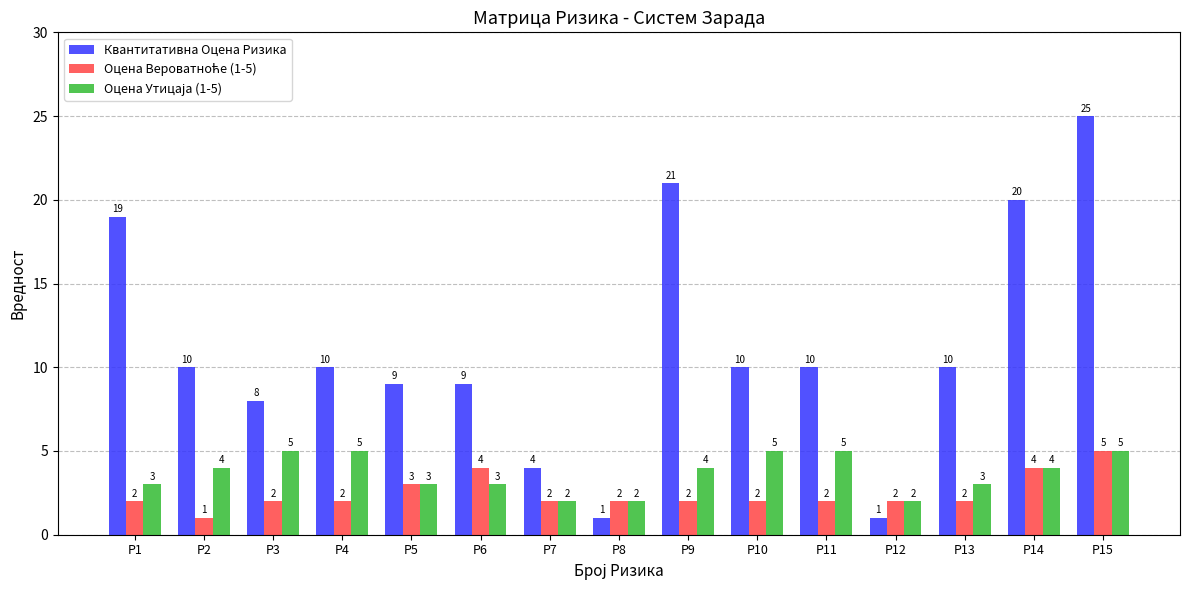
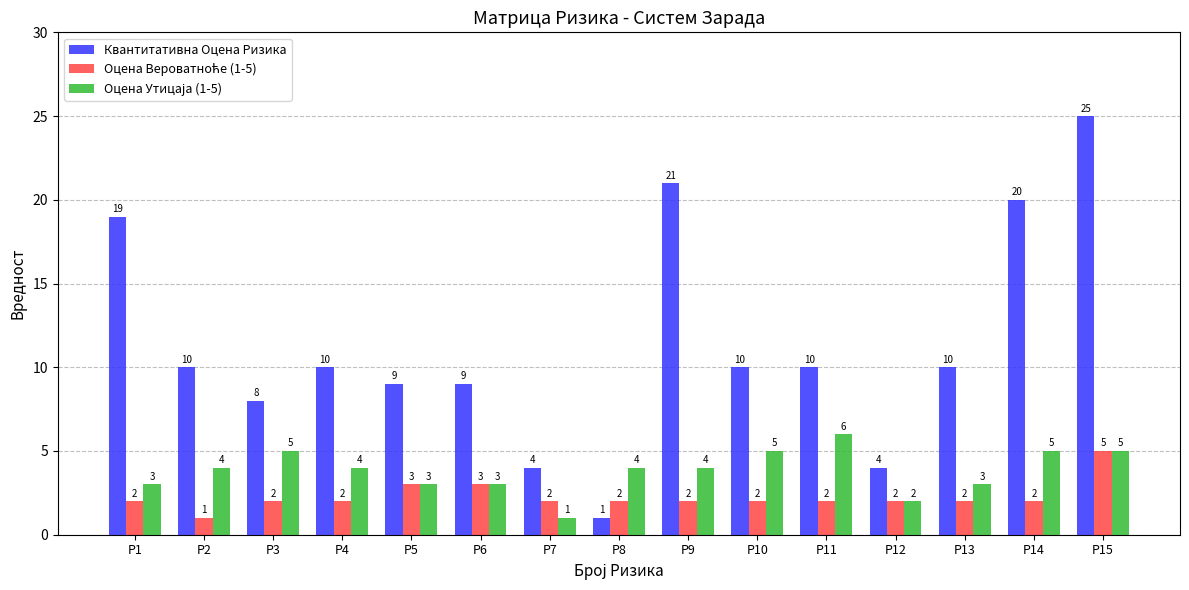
Оцена Утицаја (1-5), Р4: 5 -> 4
Оцена Вероватноће (1-5), Р6: 4 -> 3
Оцена Утицаја (1-5), Р7: 2 -> 1
Оцена Утицаја (1-5), Р8: 2 -> 4
Оцена Утицаја (1-5), Р11: 5 -> 6
Квантитативна Оцена Ризика, Р12: 1 -> 4
Оцена Вероватноће (1-5), Р14: 4 -> 2
Оцена Утицаја (1-5), Р14: 4 -> 5
